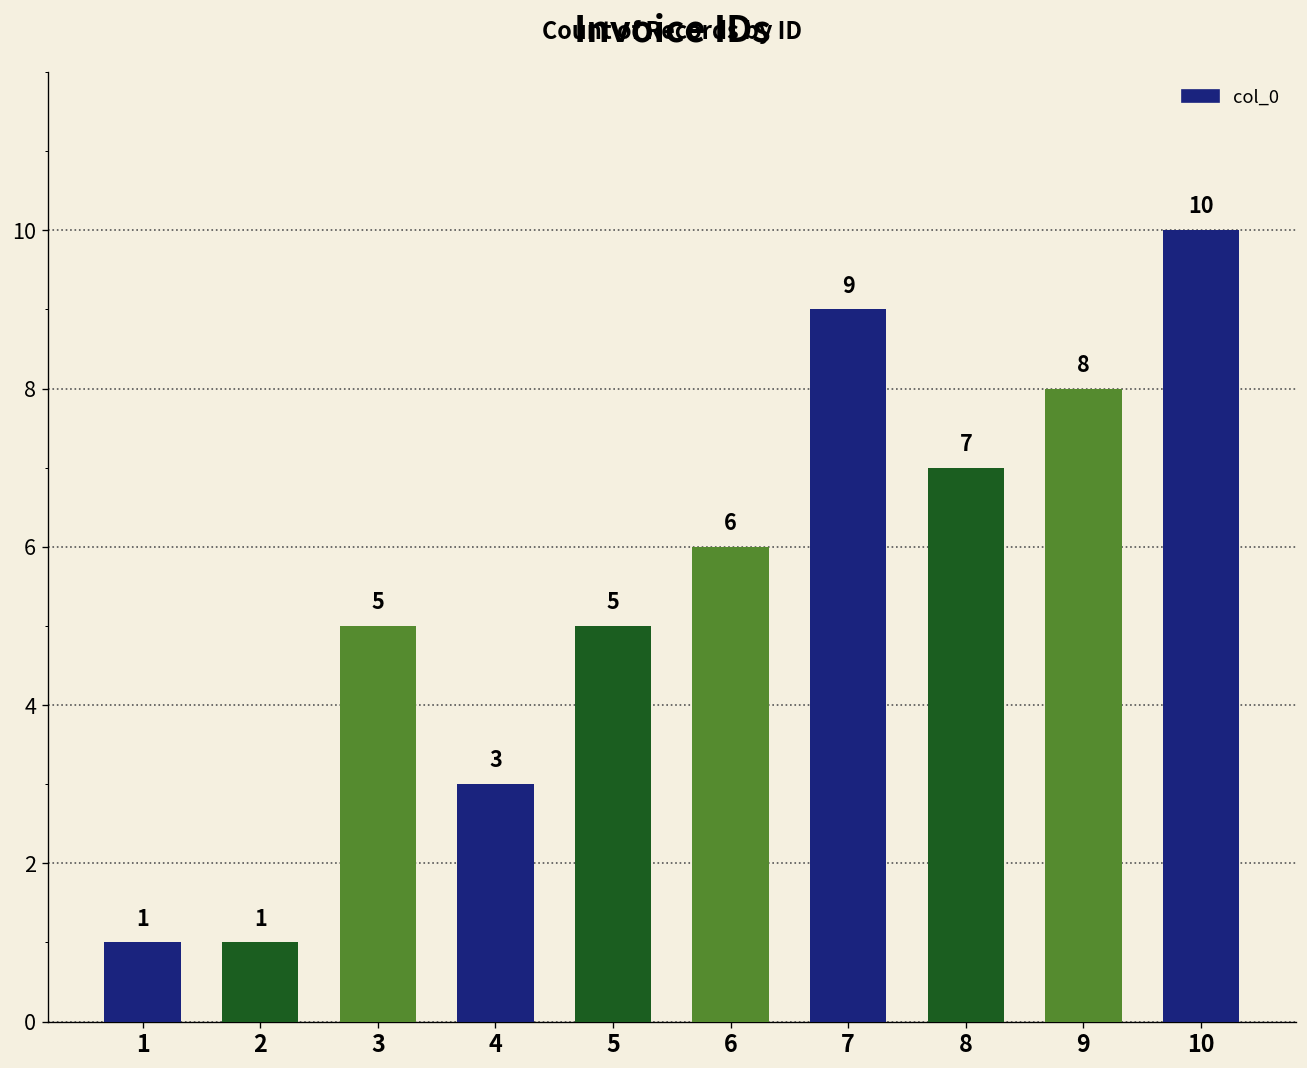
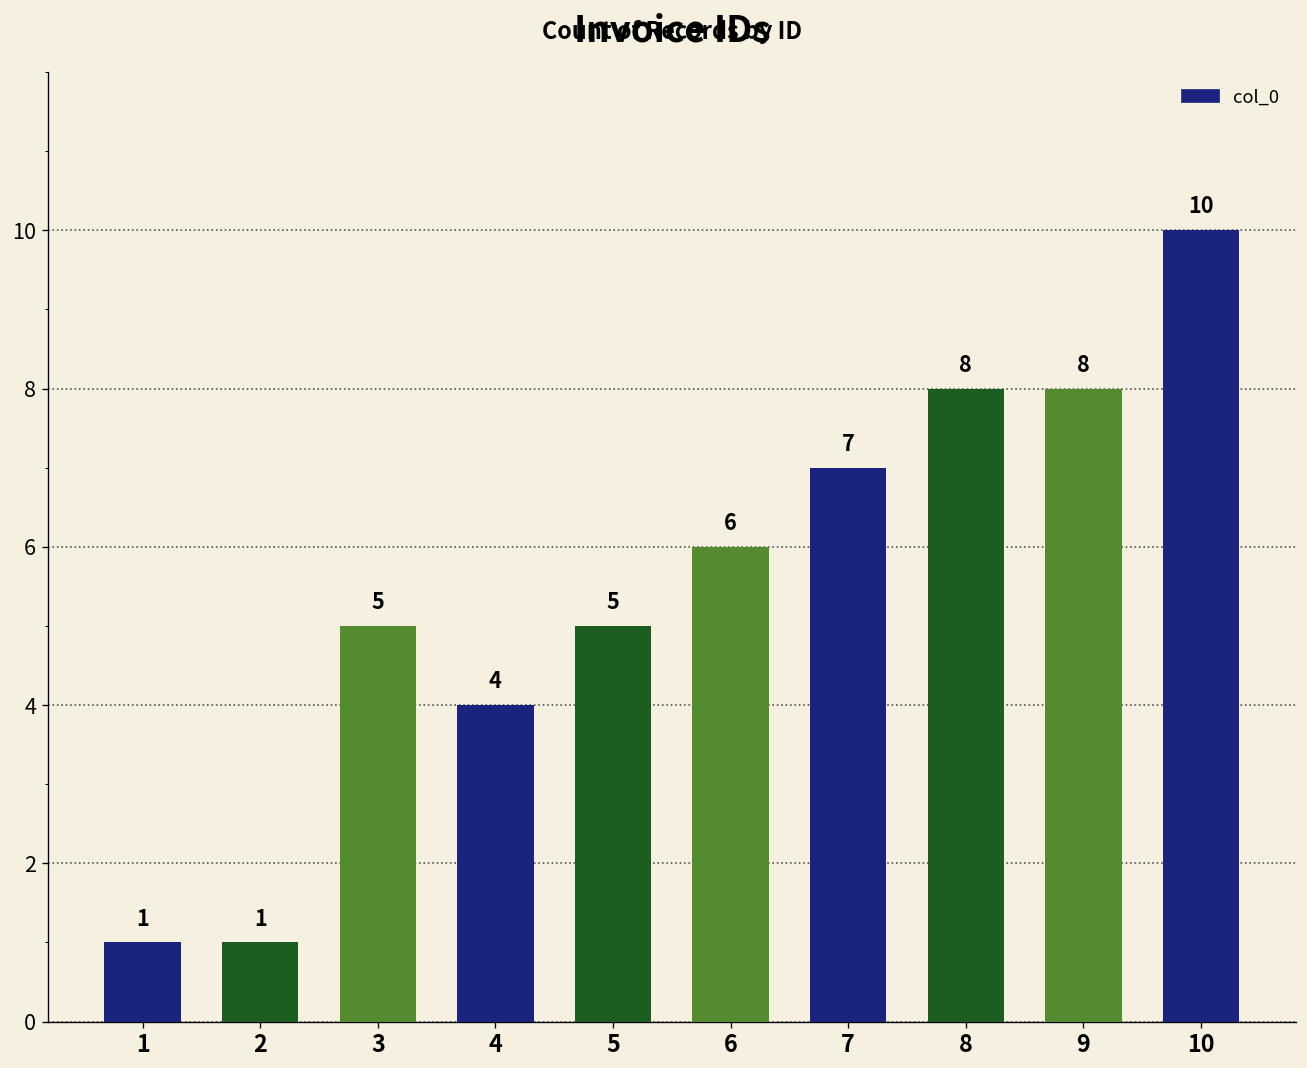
4: 3 -> 4
7: 9 -> 7
8: 7 -> 8
